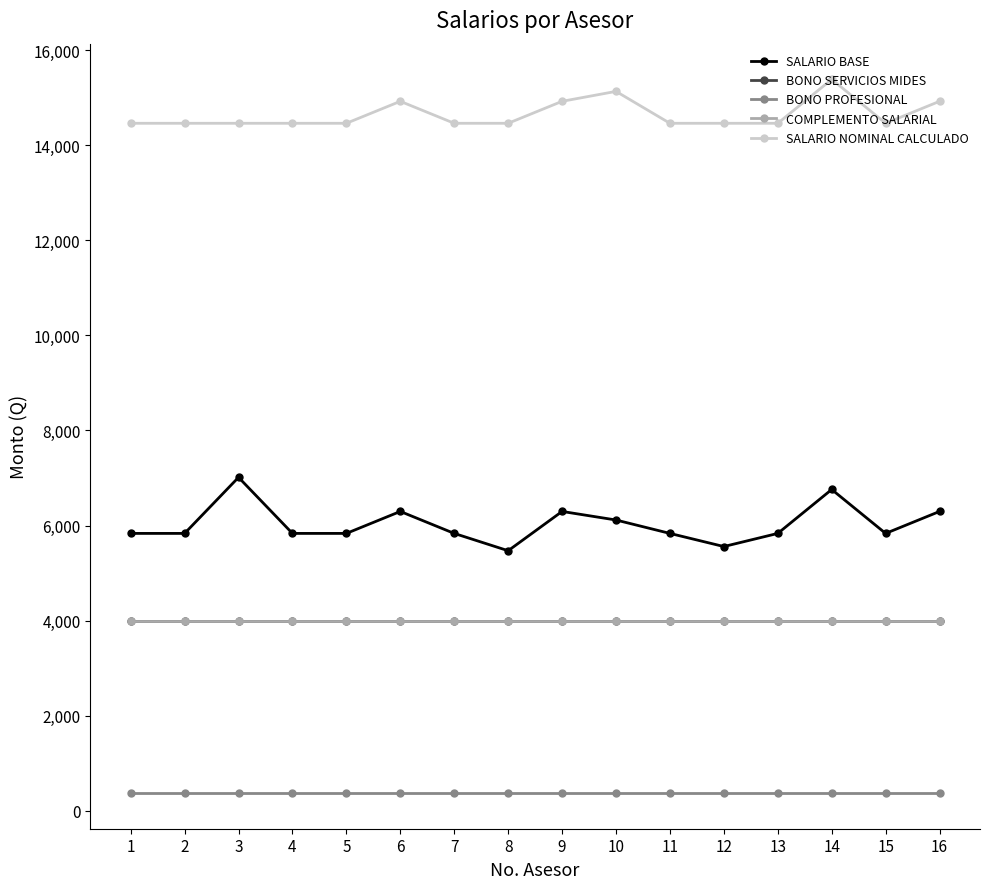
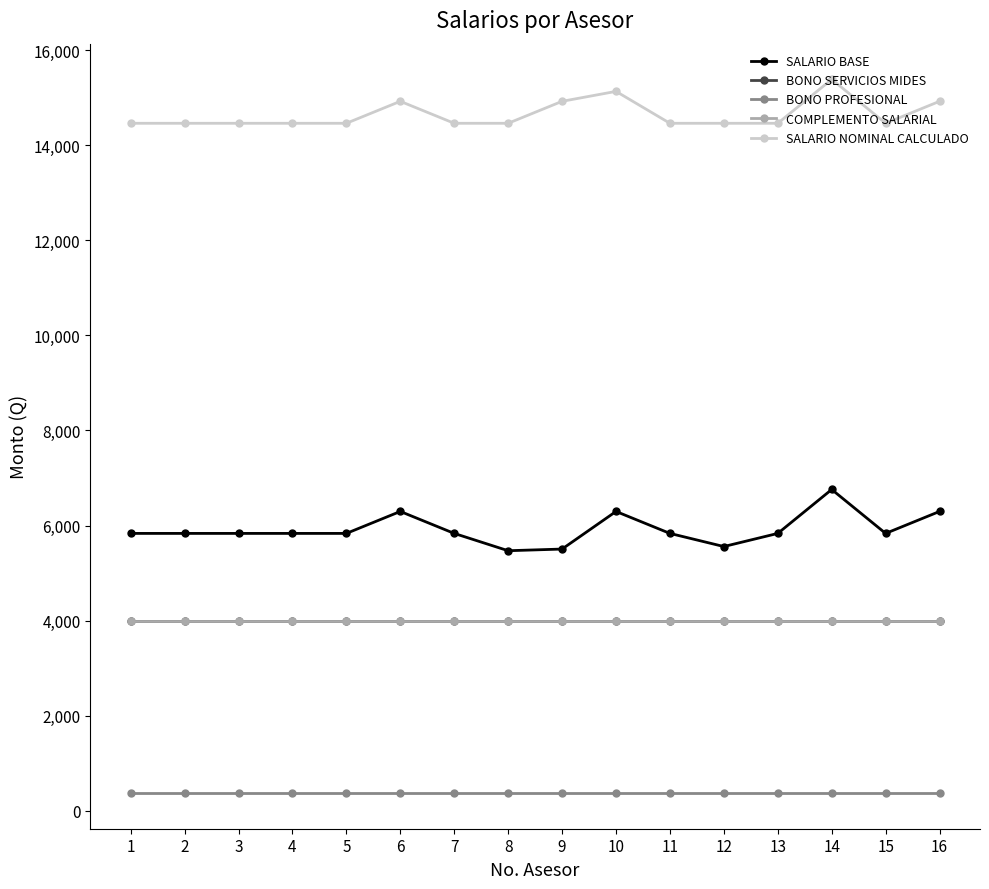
SALARIO BASE, 3: 7,000 -> 5,800
SALARIO BASE, 9: 6,300 -> 5,500
SALARIO BASE, 10: 6,100 -> 6,300
